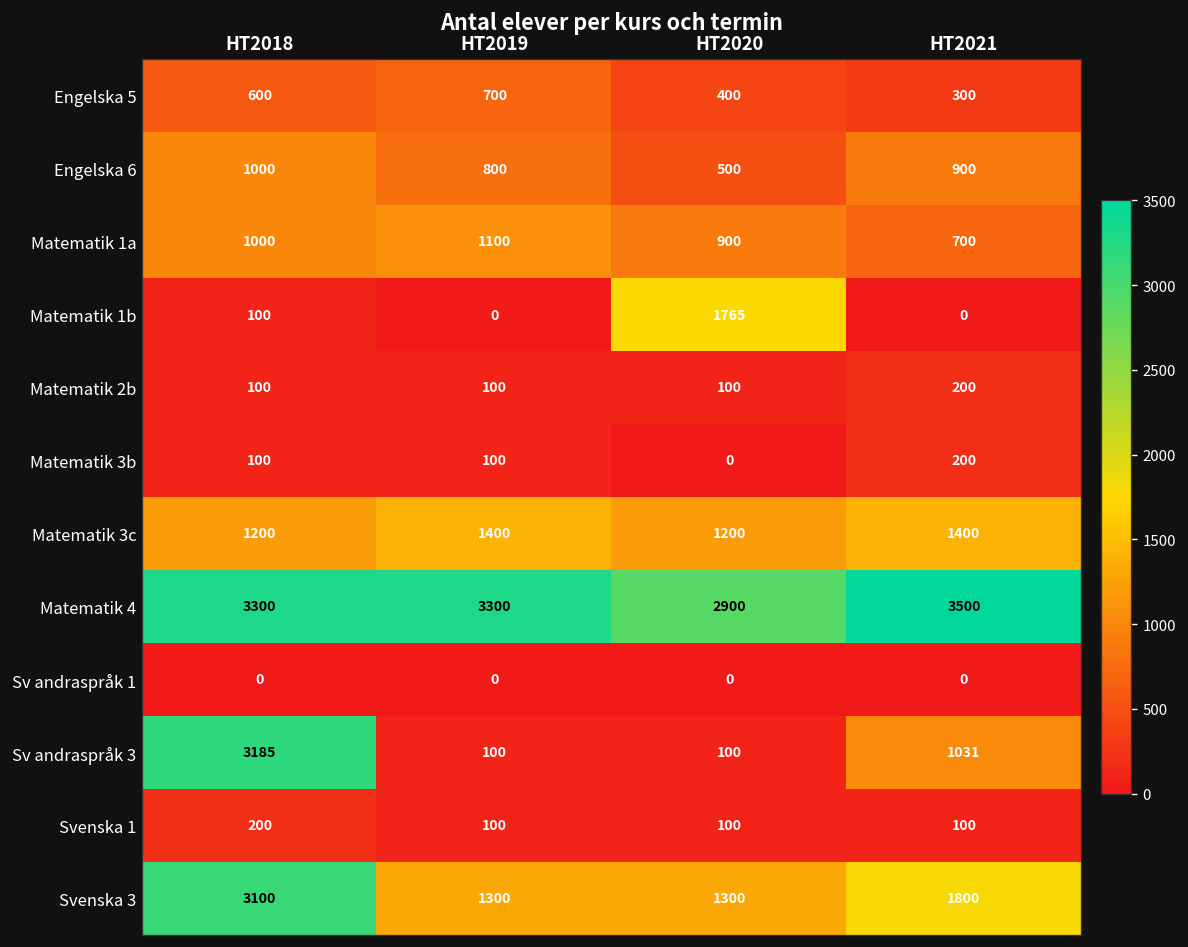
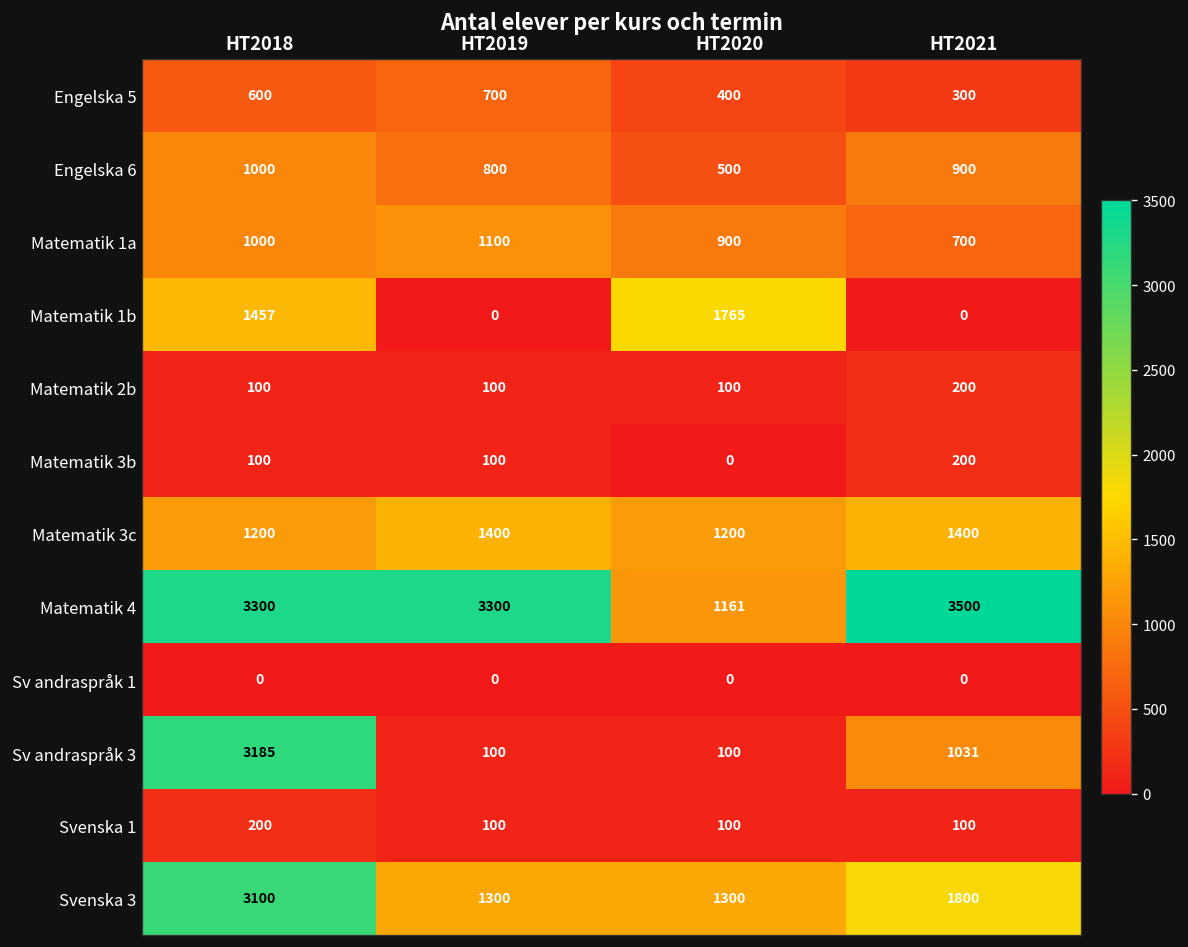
Matematik 1b, HT2018: 100 -> 1457
Matematik 4, HT2020: 2900 -> 1161
